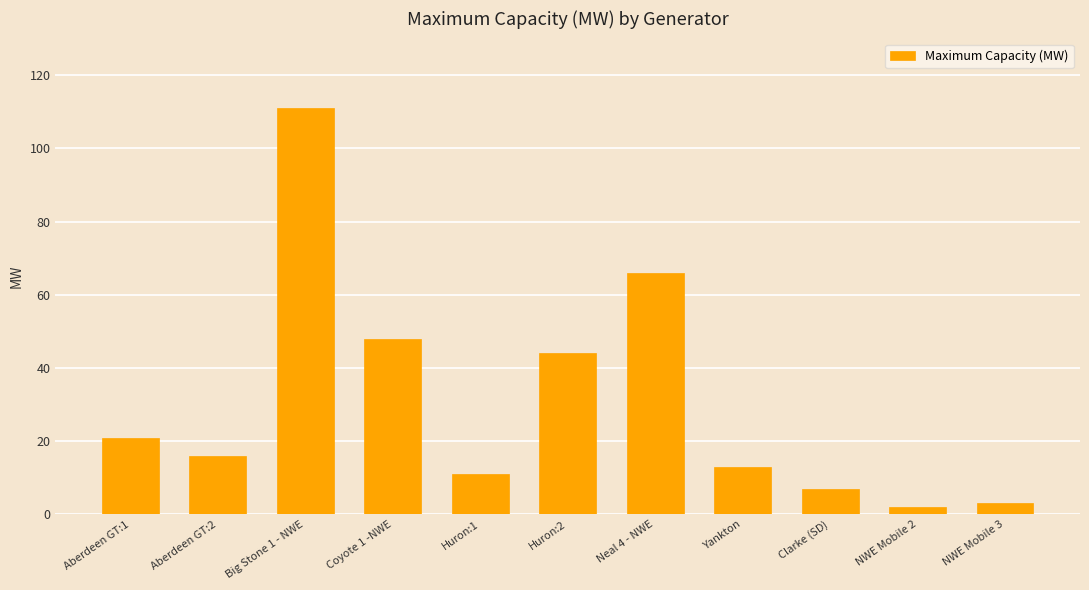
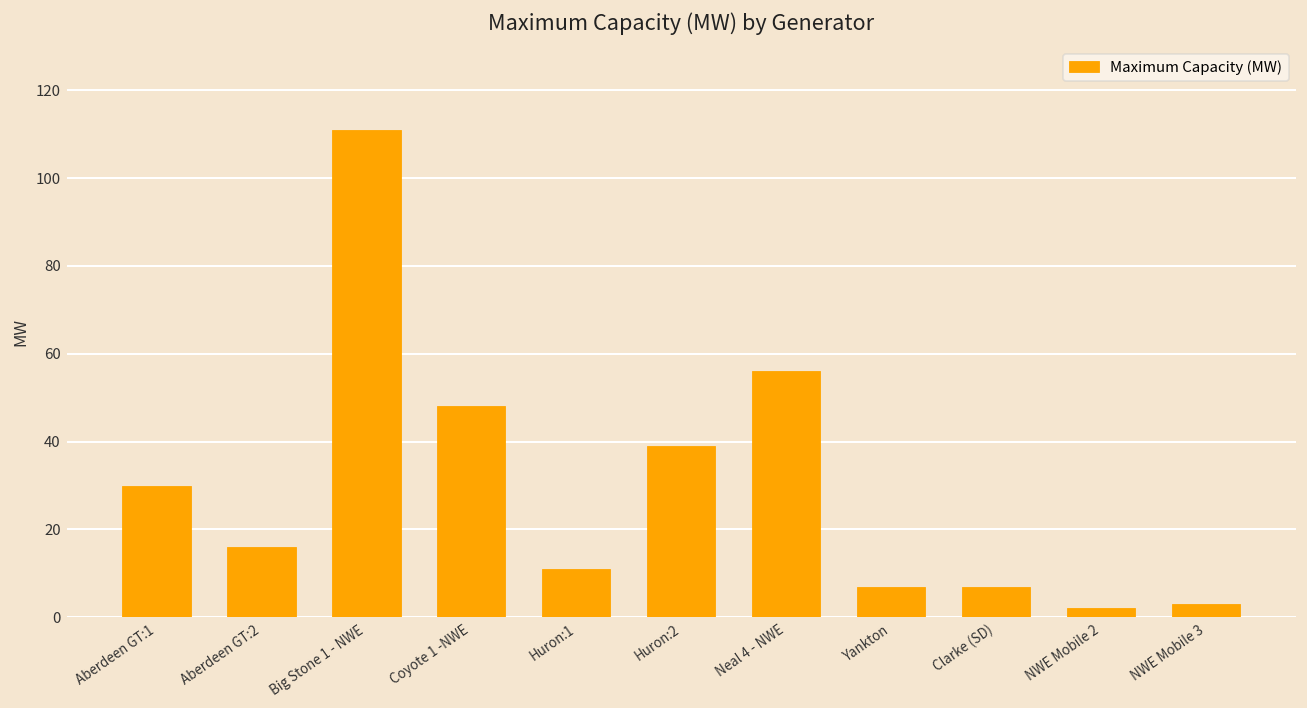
Aberdeen GT:1: 21 -> 30
Huron:2: 44 -> 39
Neal 4 - NWE: 66 -> 56
Yankton: 13 -> 7
